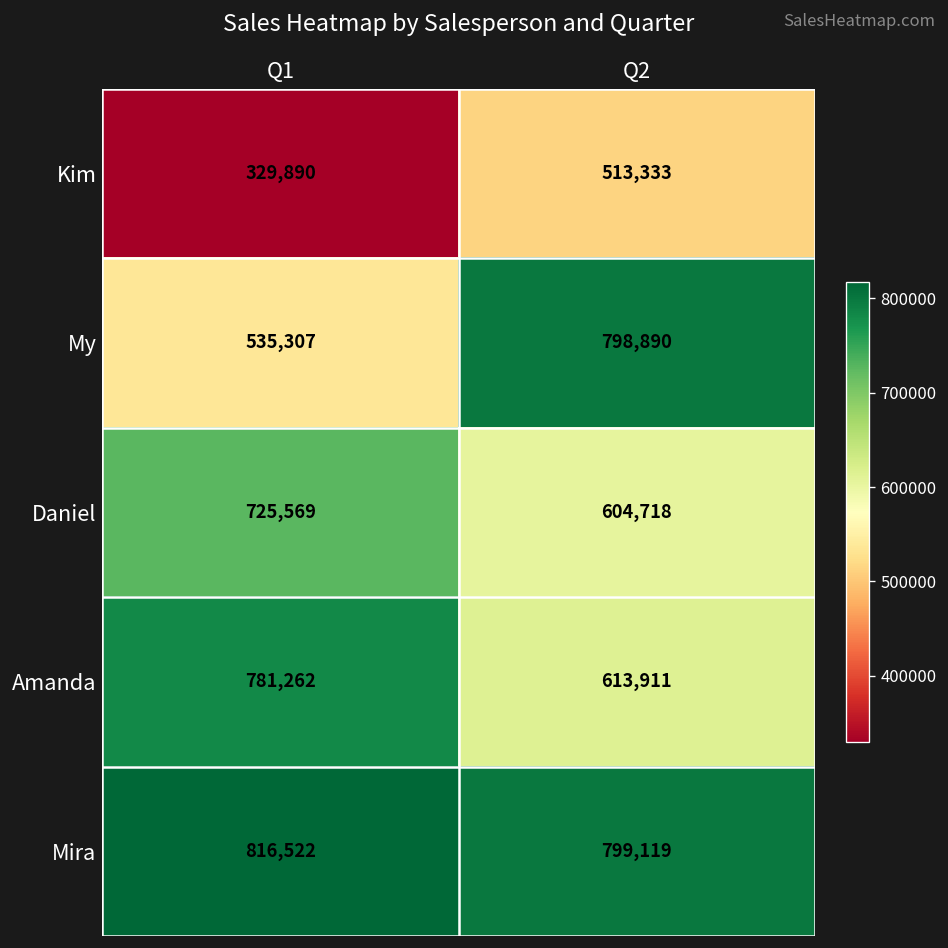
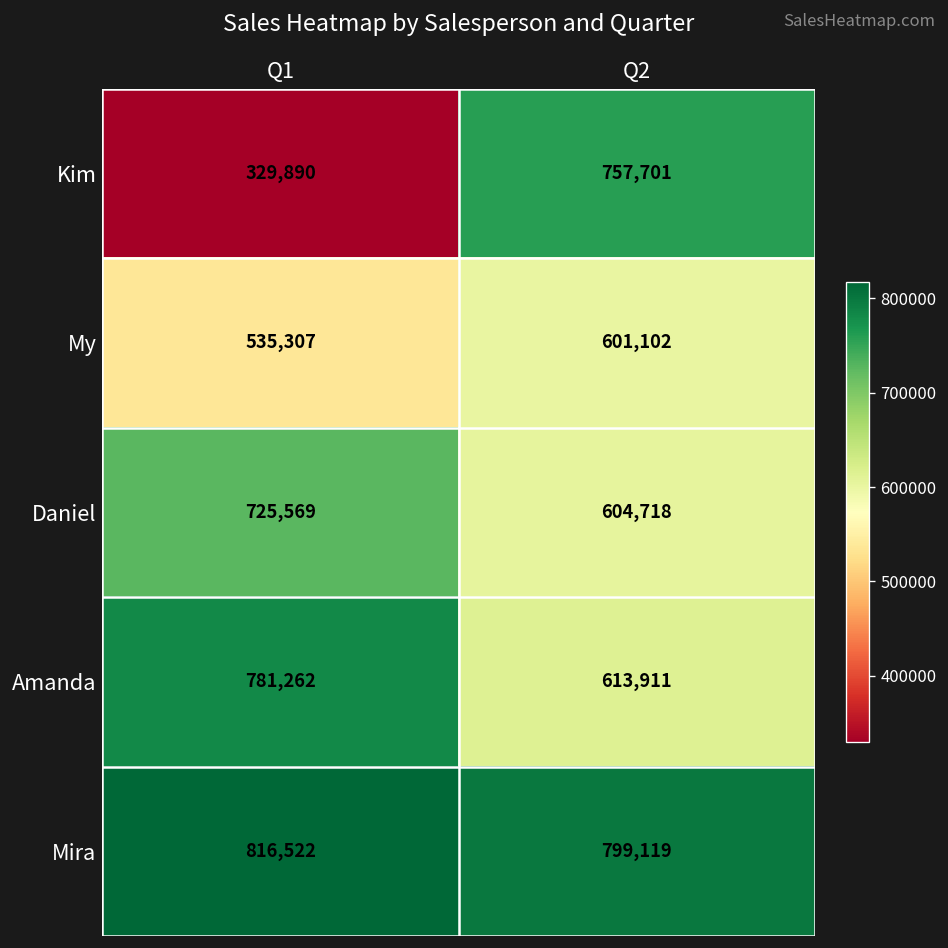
Kim, Q2: 513,333 -> 757,701
My, Q2: 798,890 -> 601,102
